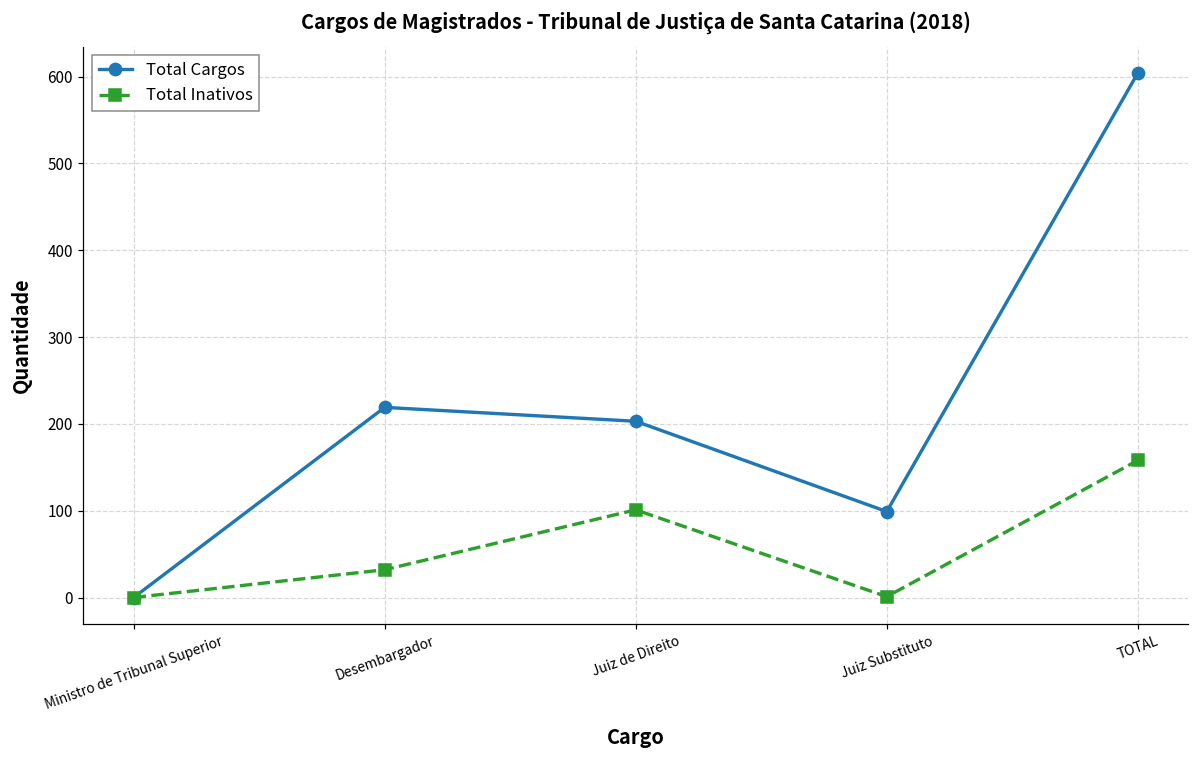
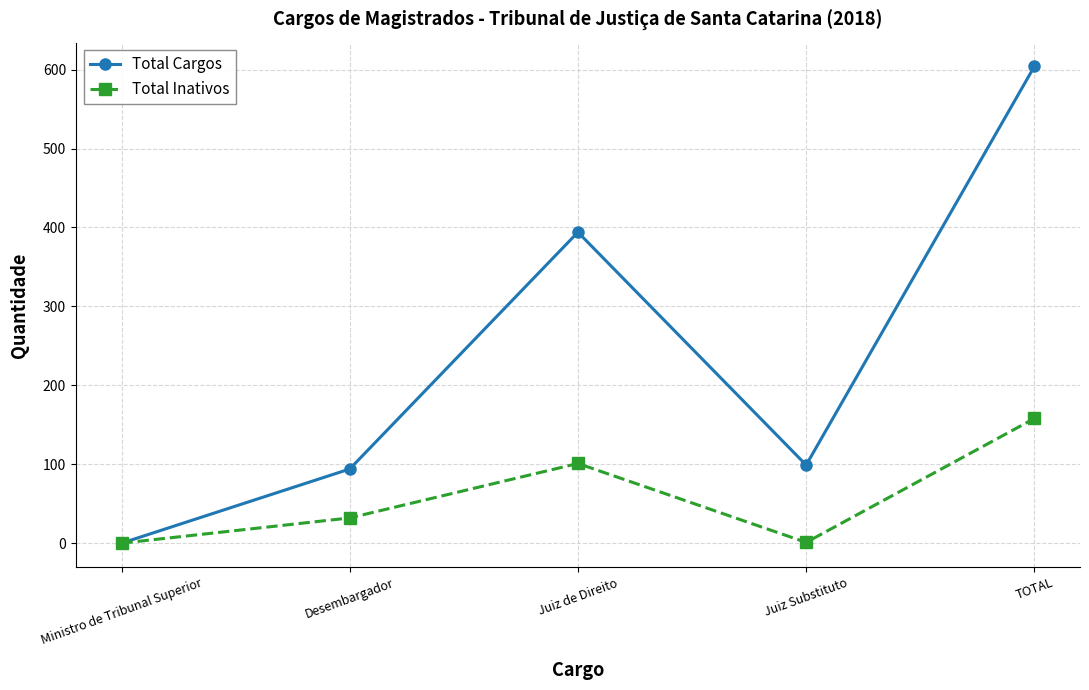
Total Cargos, Desembargador: 220 -> 90
Total Cargos, Juiz de Direito: 200 -> 390
